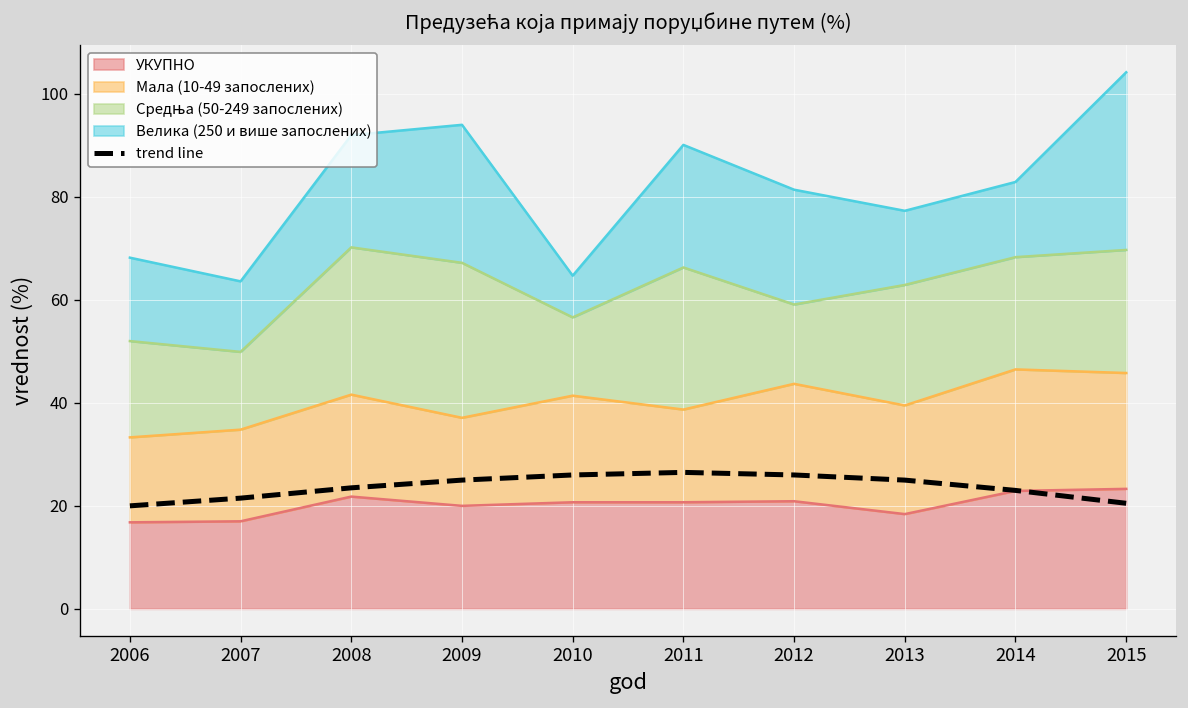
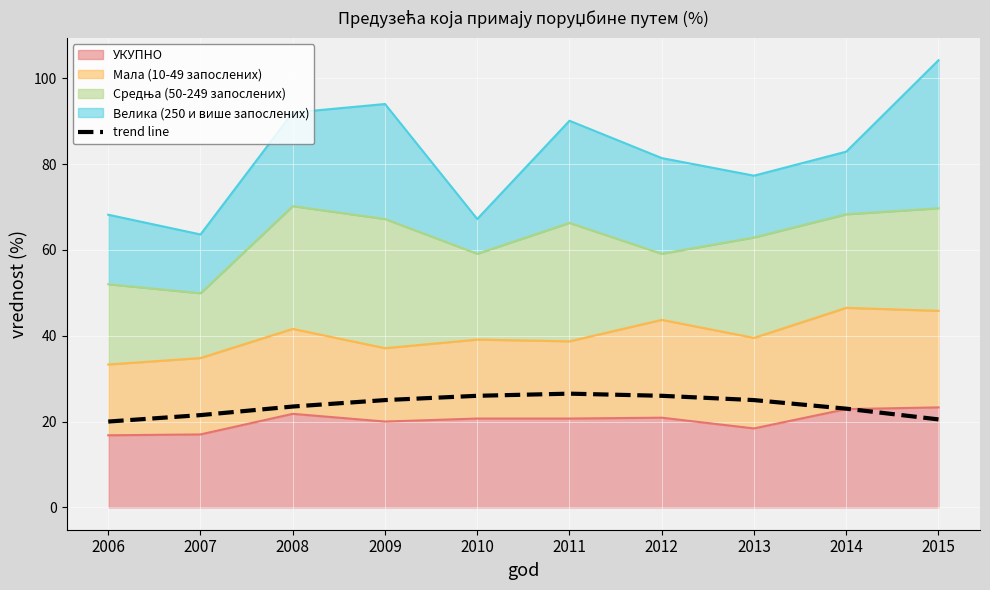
Мала (10-49 запослених), 2010: 21 -> 18
Средња (50-249 запослених), 2010: 15 -> 20
